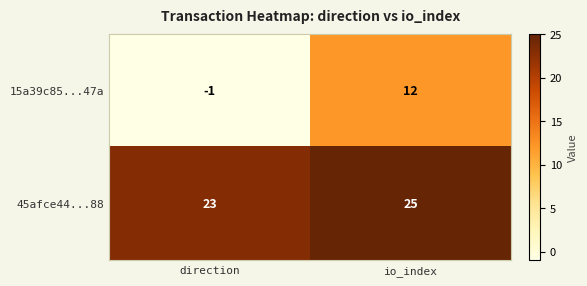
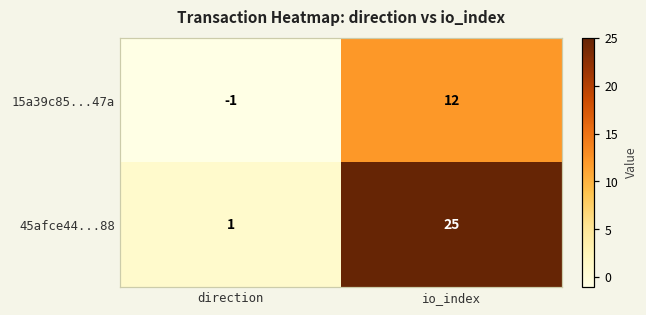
45afce44...88, direction: 23 -> 1
